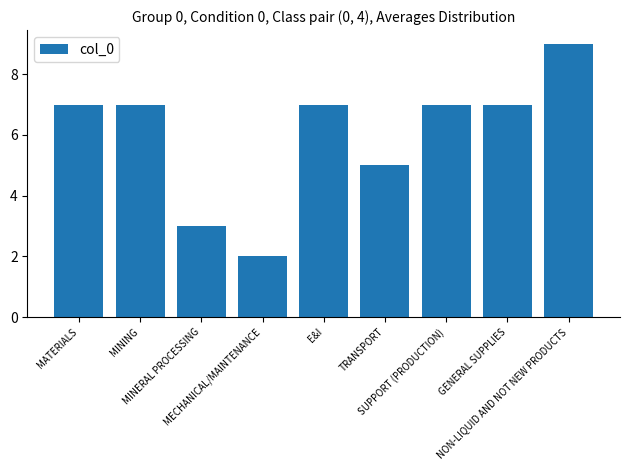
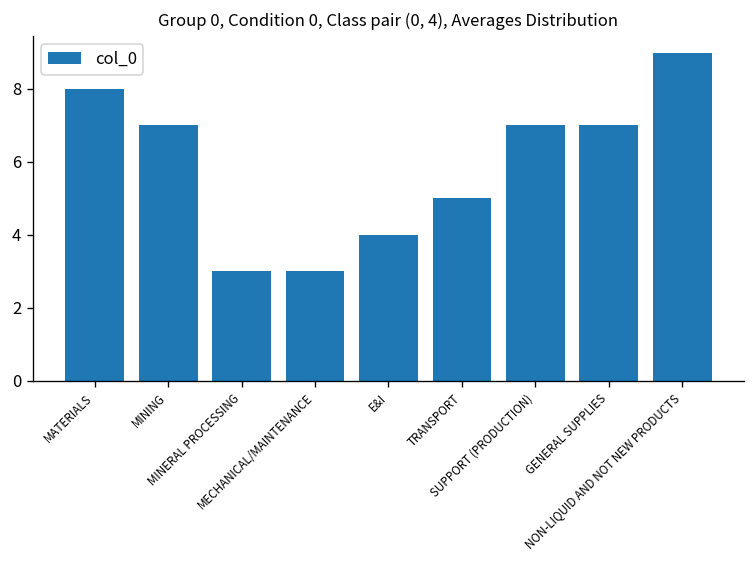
MATERIALS: 7 -> 8
MECHANICAL/MAINTENANCE: 2 -> 3
E&I: 7 -> 4
